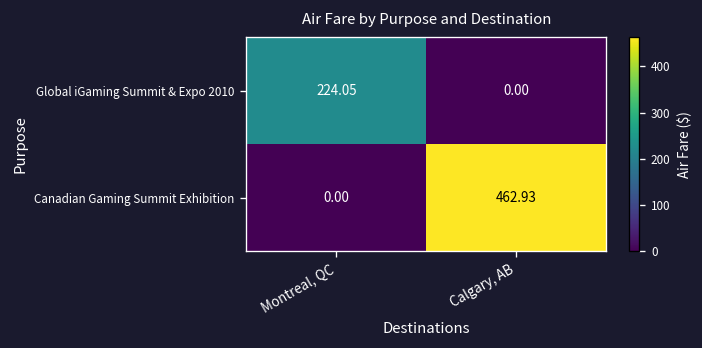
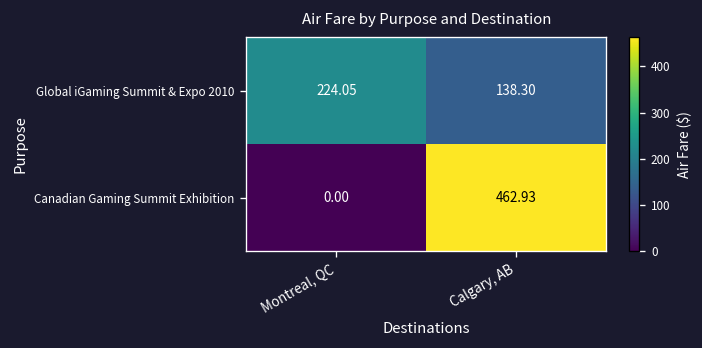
Global iGaming Summit & Expo 2010, Calgary, AB: 0.00 -> 138.30
